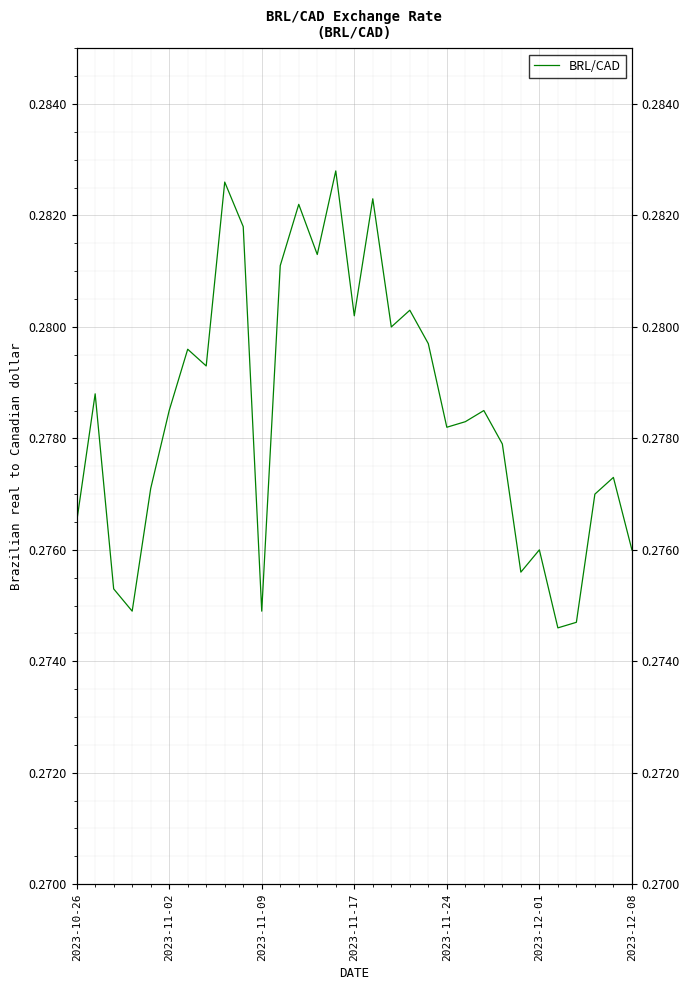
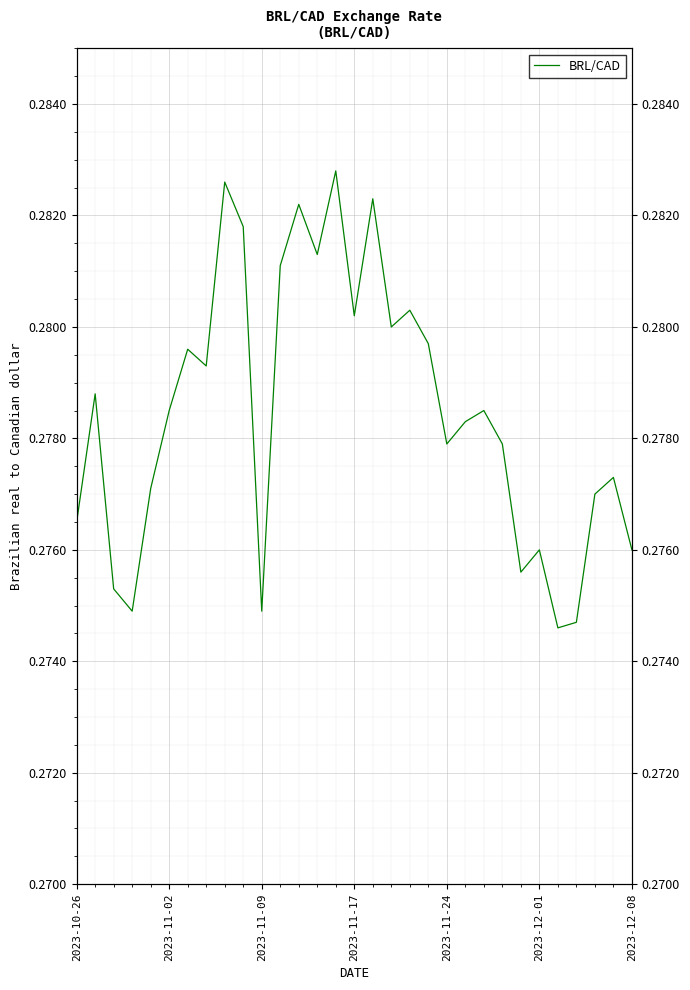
2023-11-24: 0.2782 -> 0.2779
